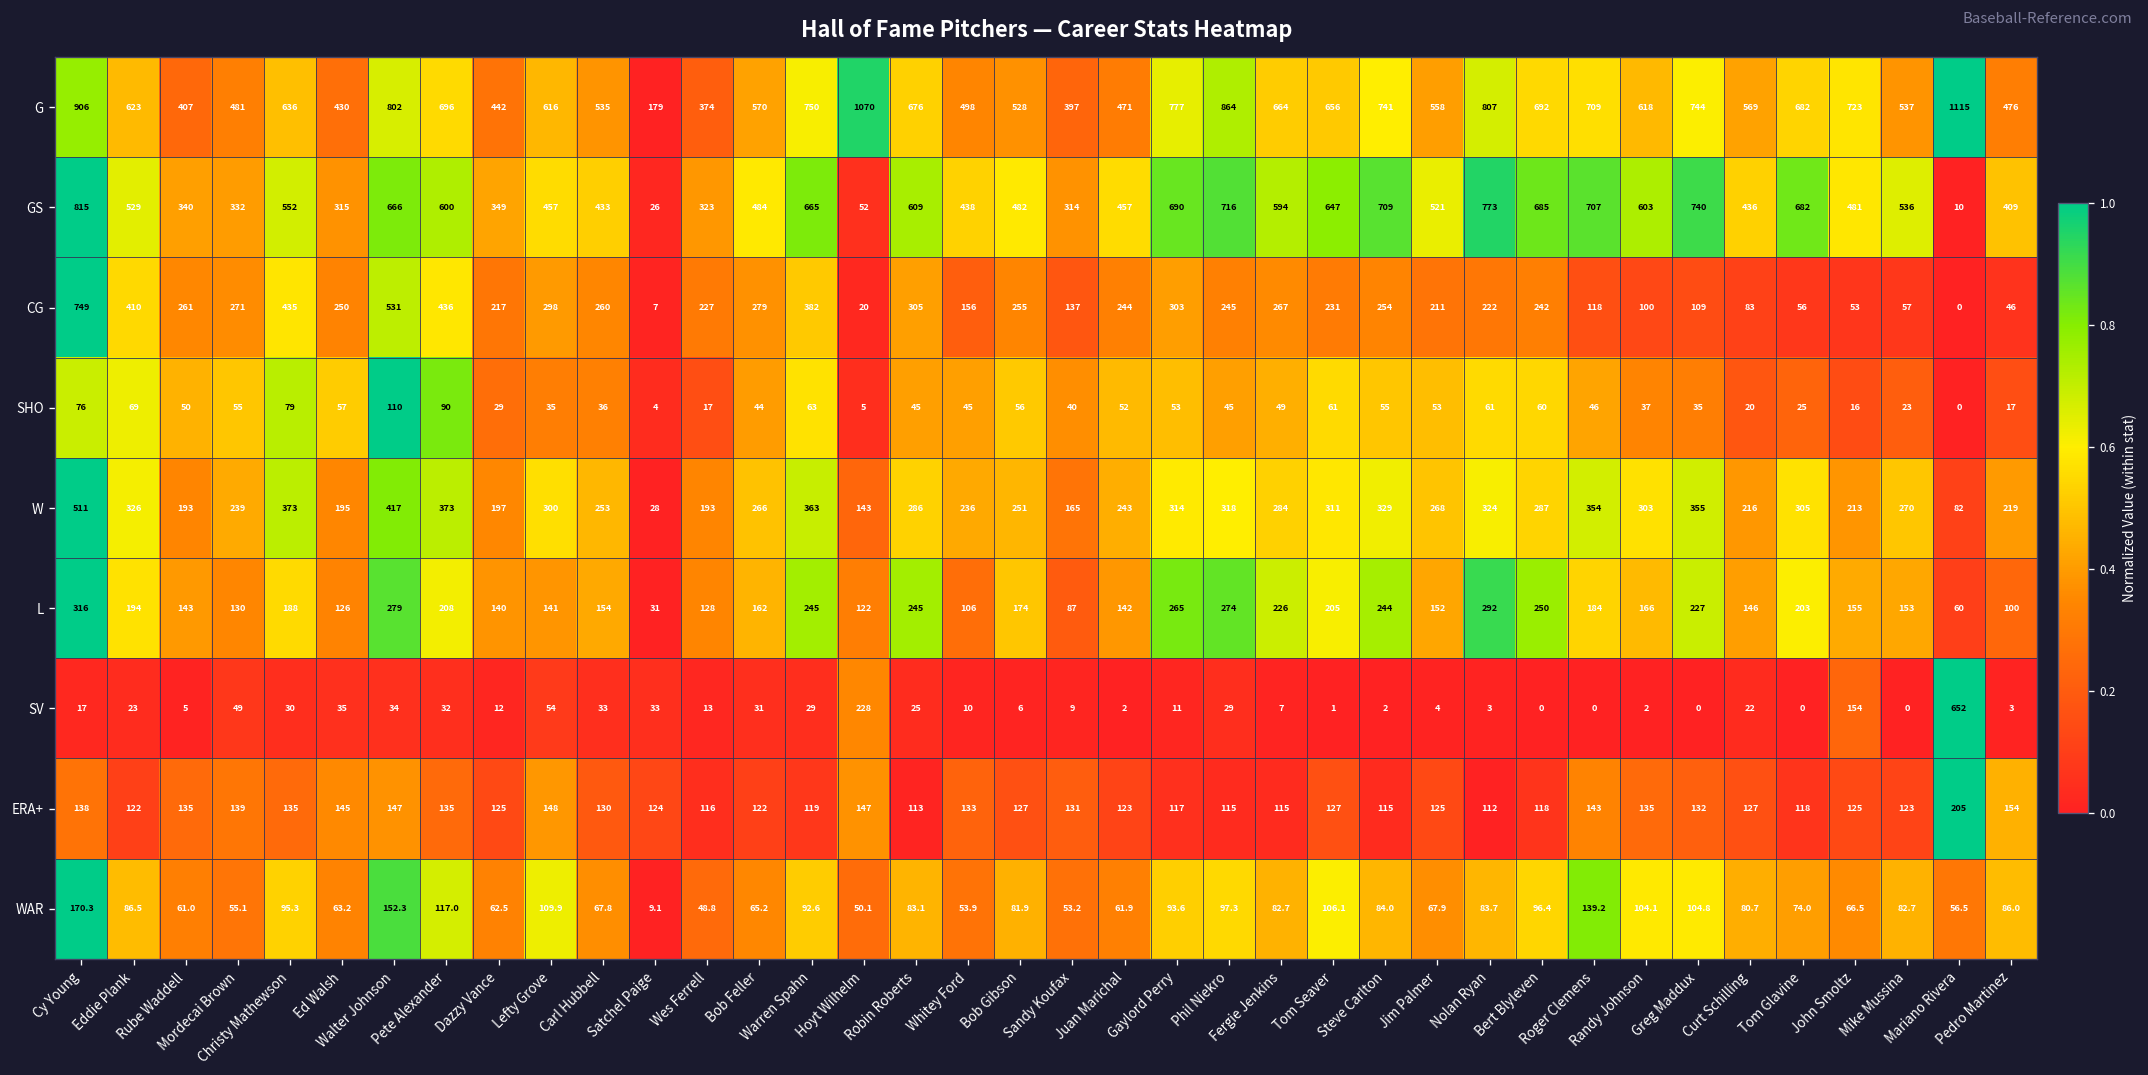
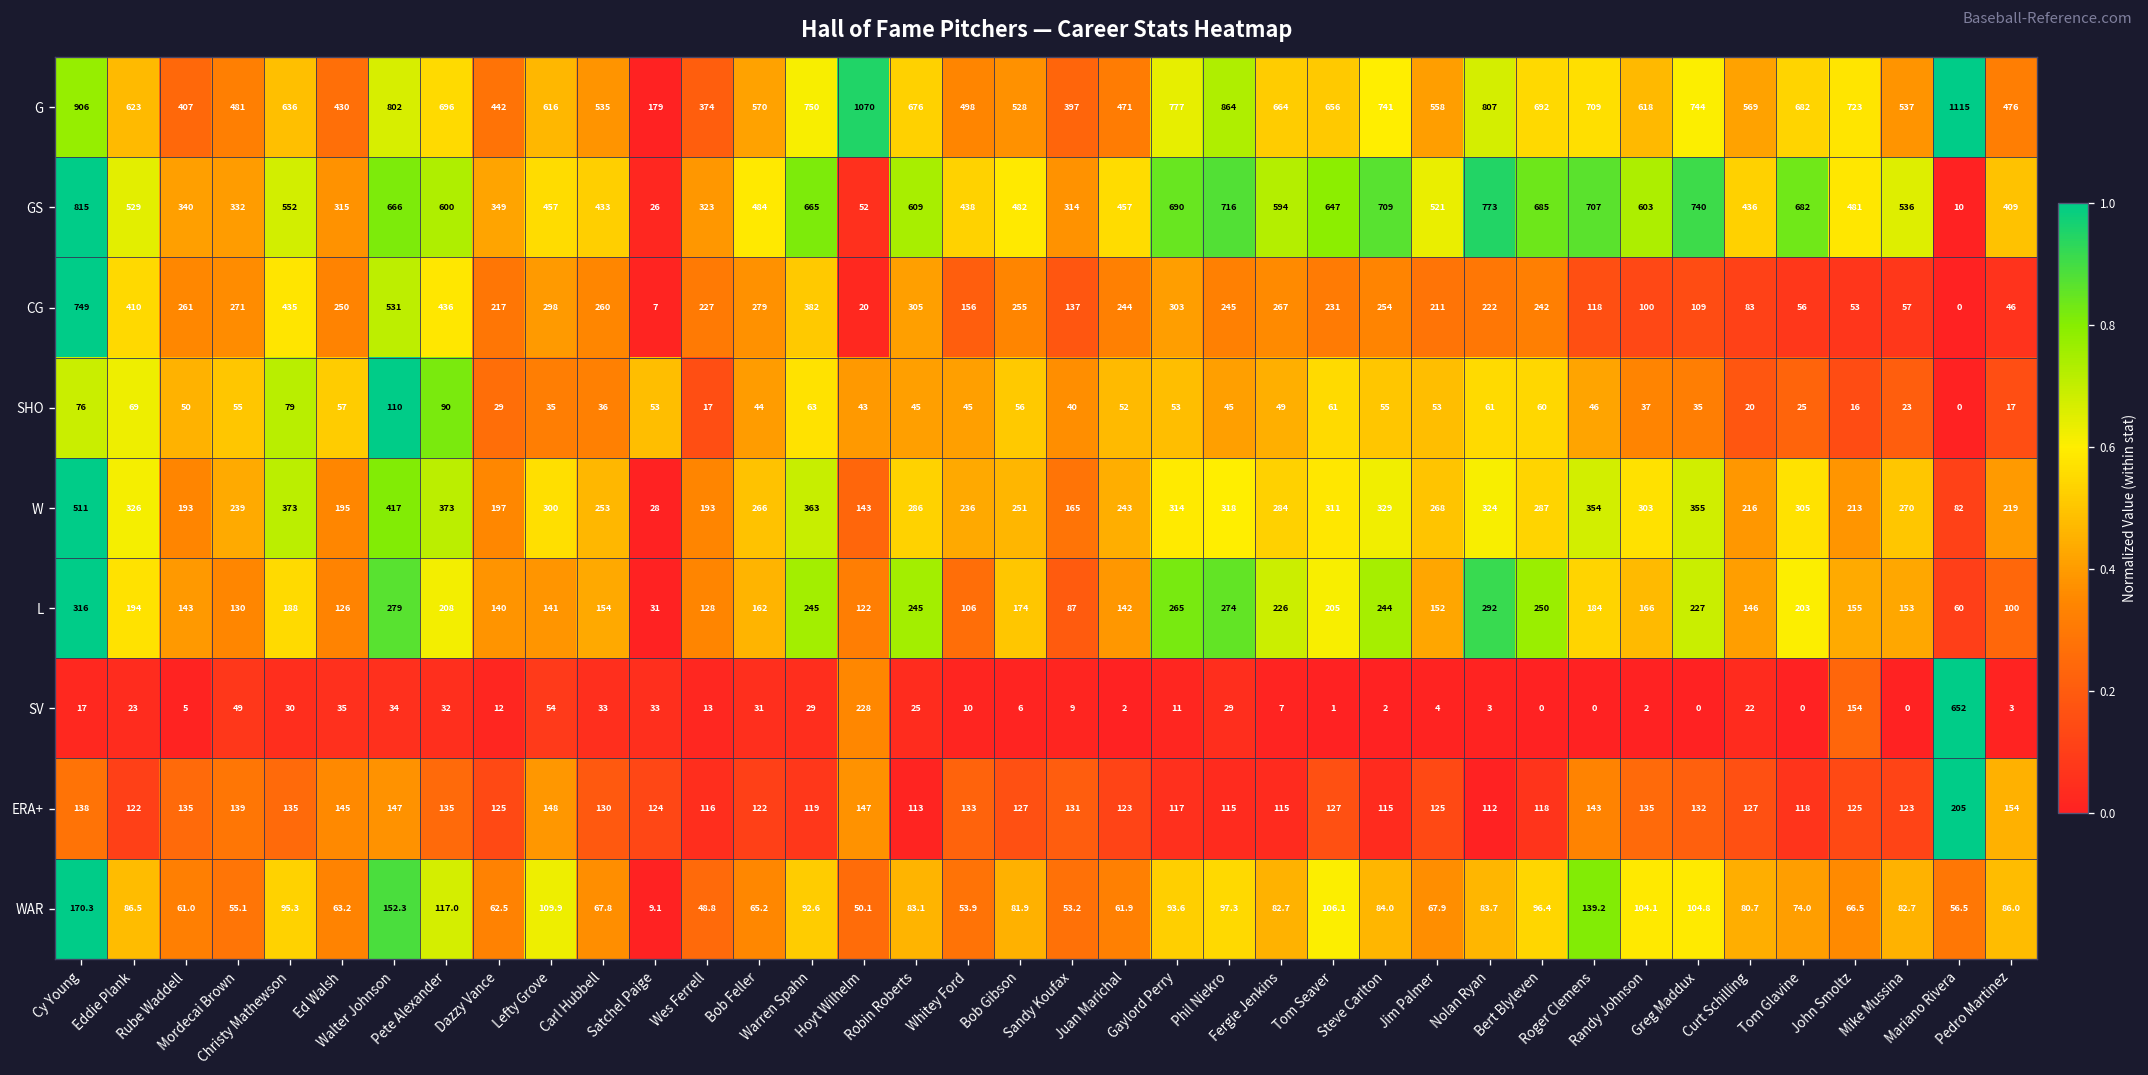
SHO, Satchel Paige: 4 -> 53
SHO, Hoyt Wilhelm: 5 -> 43
